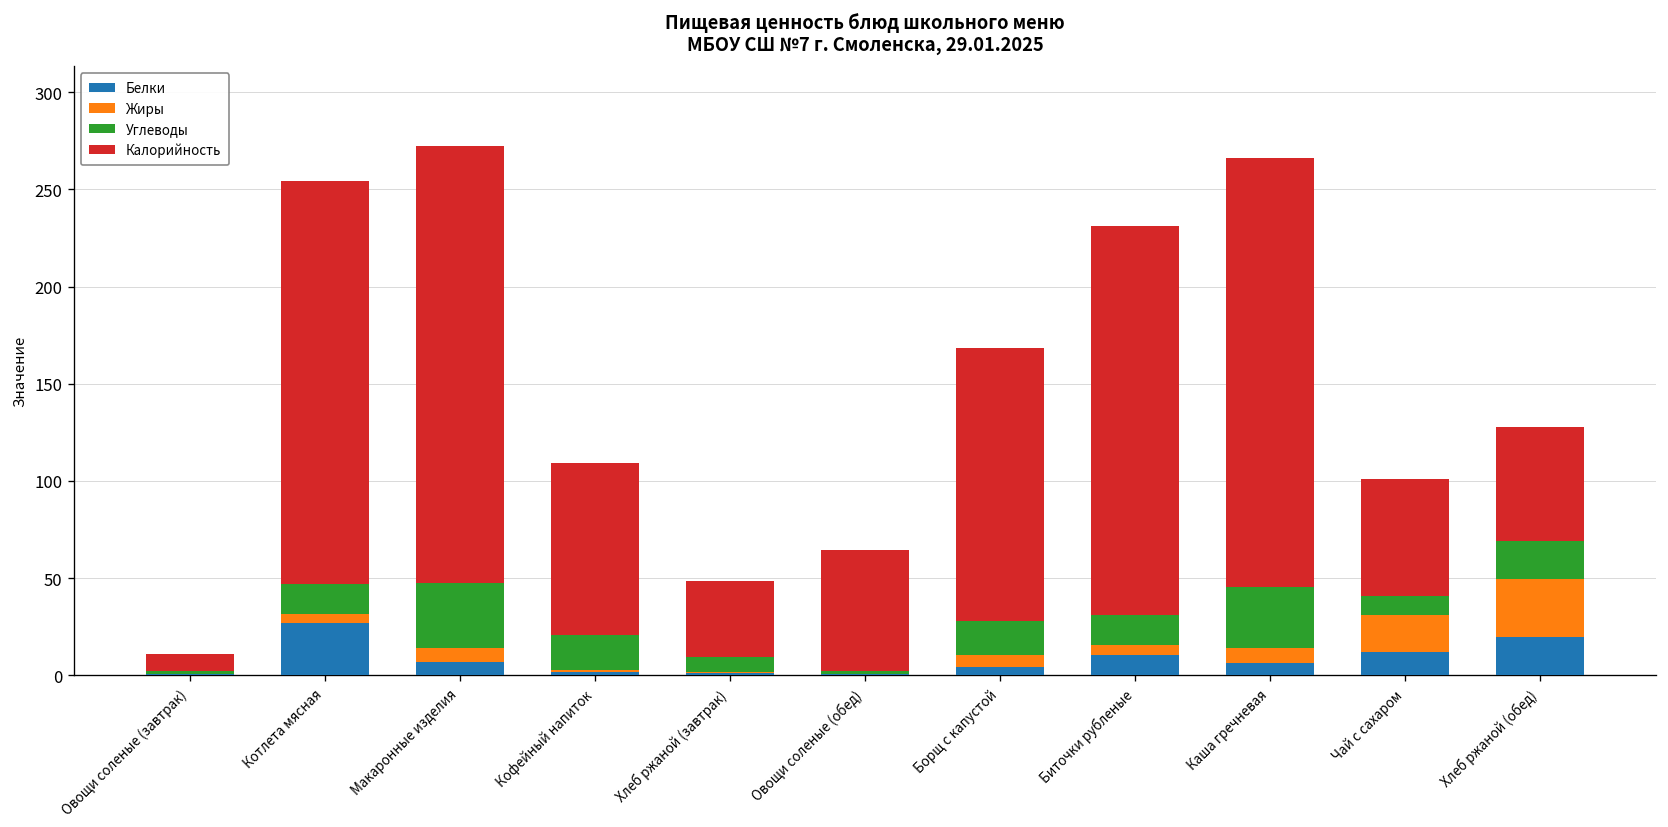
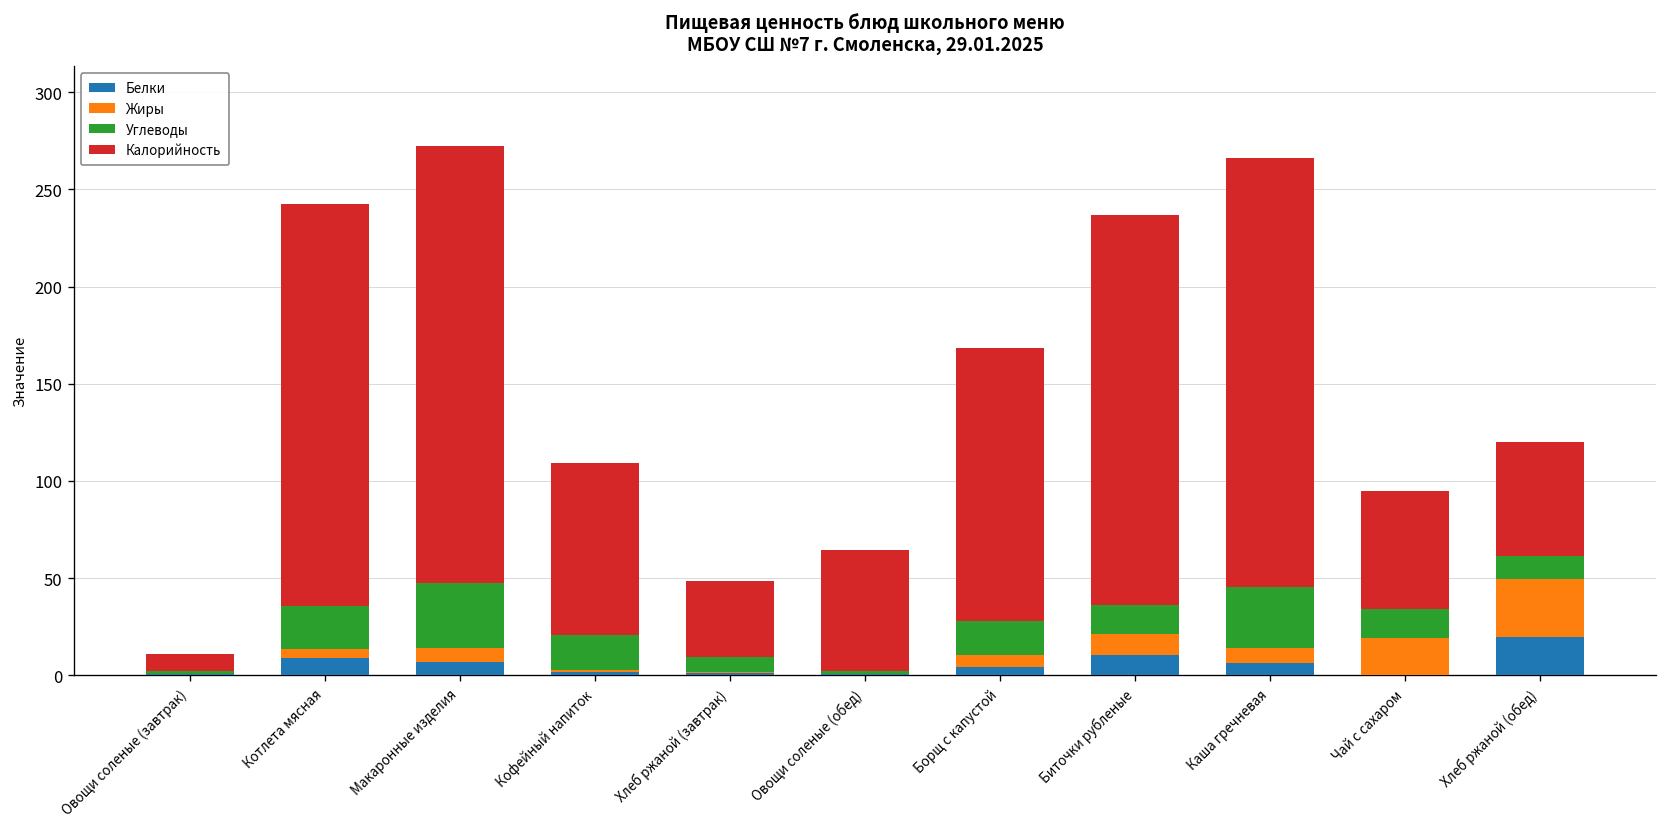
Белки, Котлета мясная: 27 -> 9
Углеводы, Котлета мясная: 16 -> 22
Жиры, Биточки рубленые: 5 -> 11
Белки, Чай с сахаром: 12 -> 0
Углеводы, Чай с сахаром: 9 -> 15
Углеводы, Хлеб ржаной (обед): 19 -> 12
